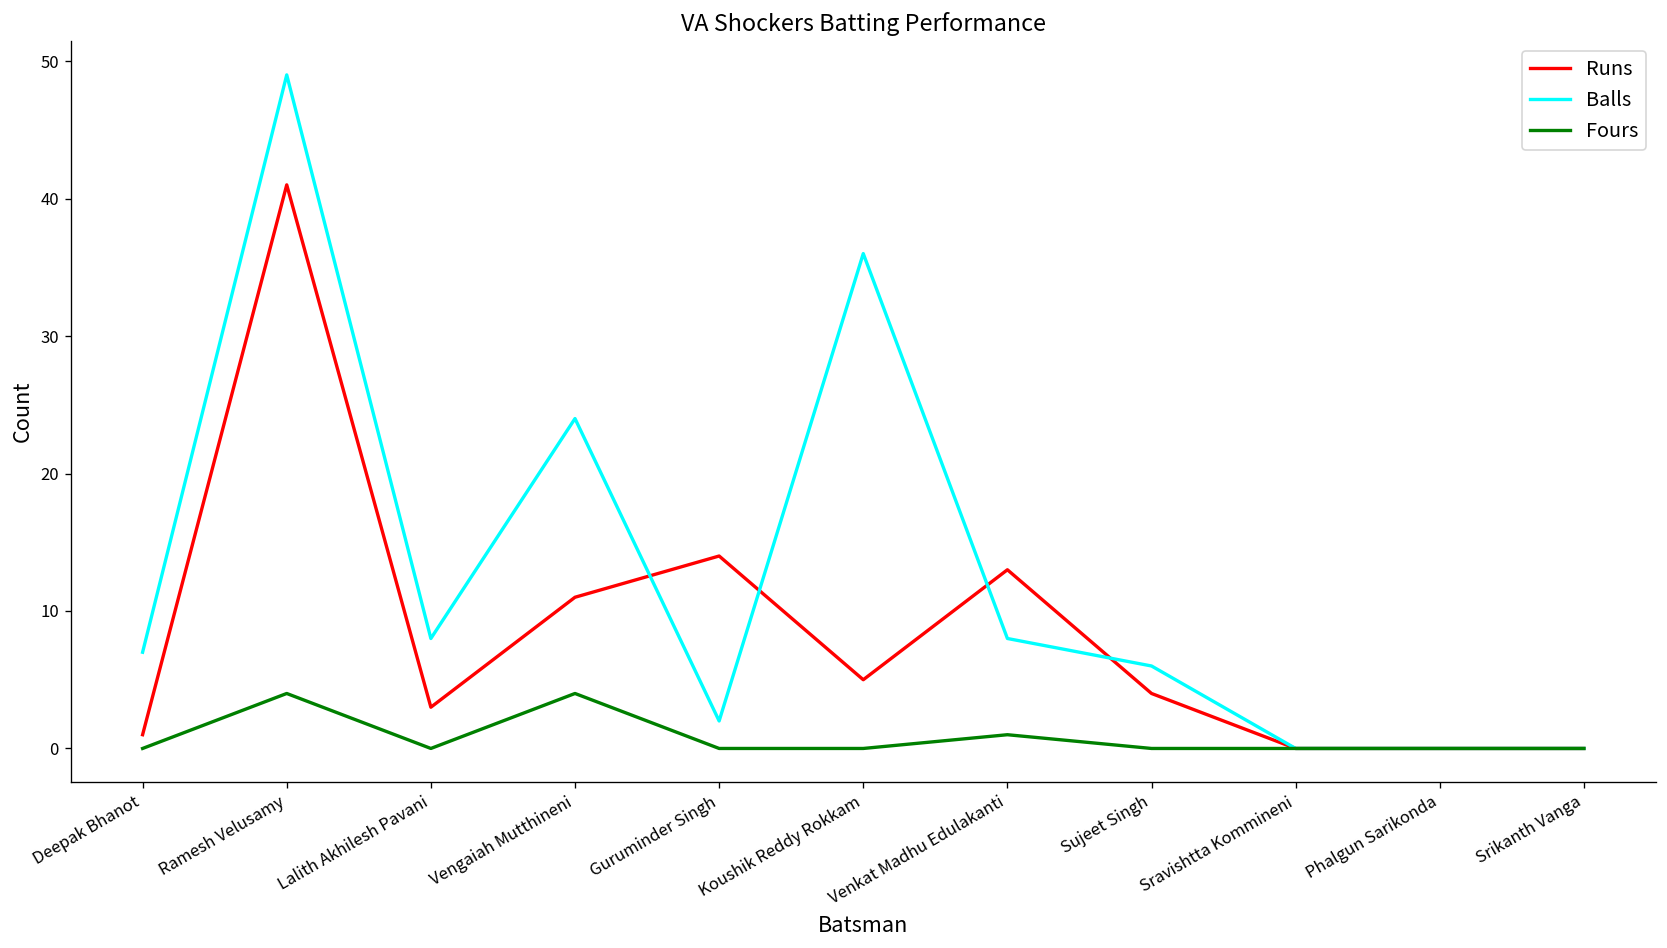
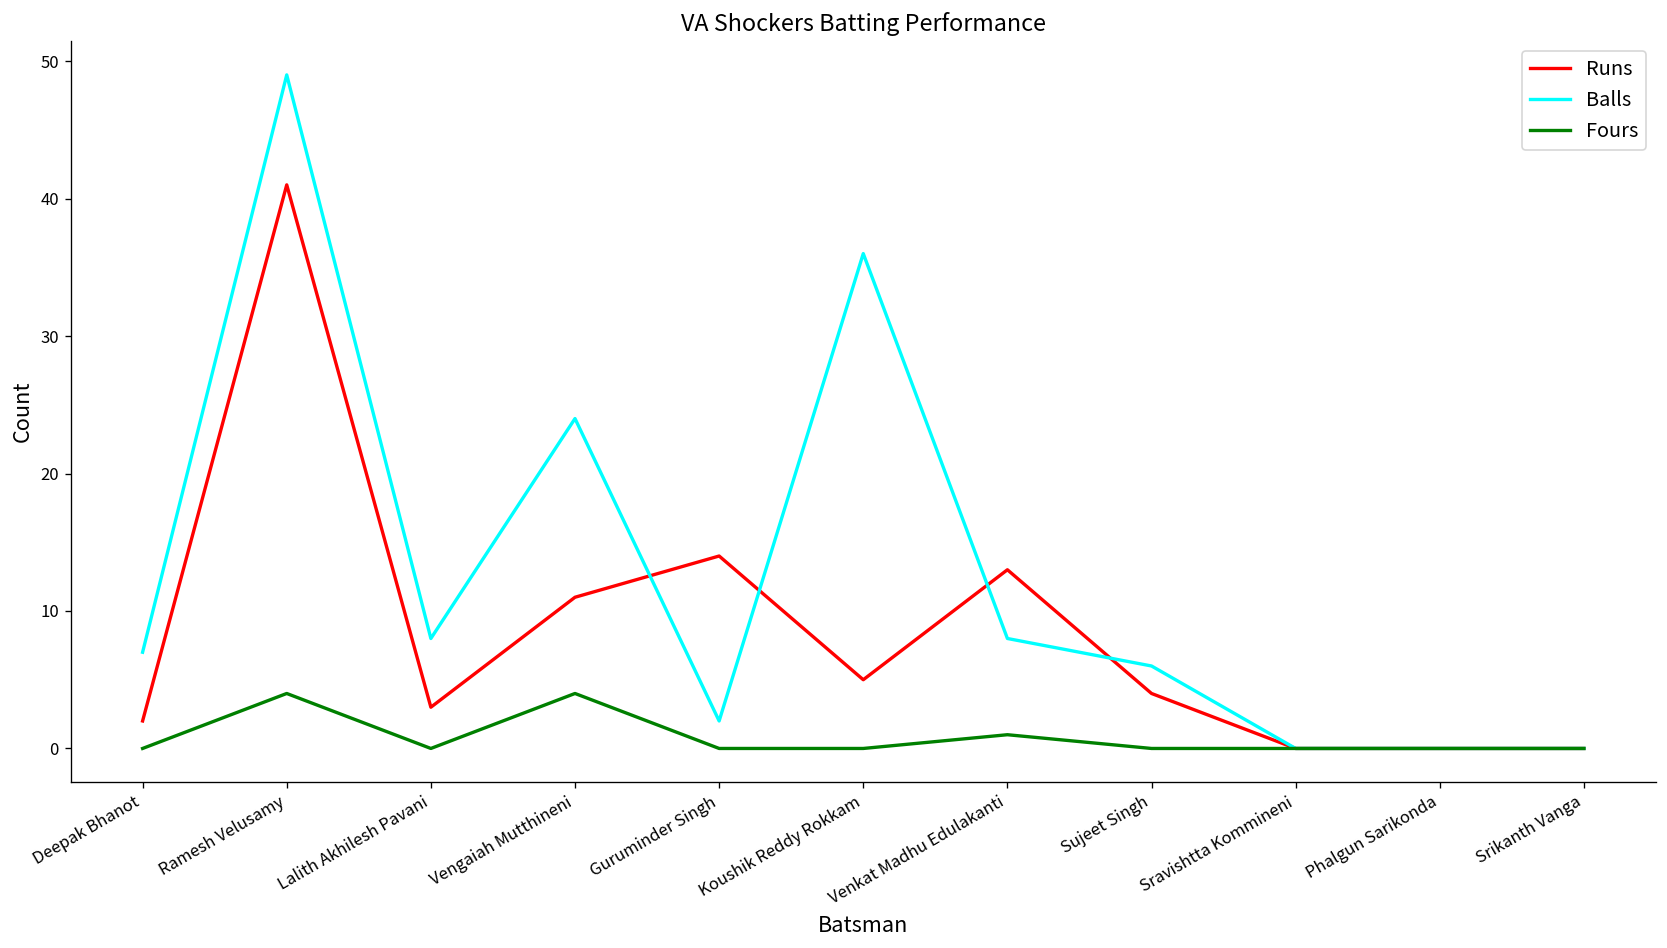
Runs, Deepak Bhanot: 1 -> 2
